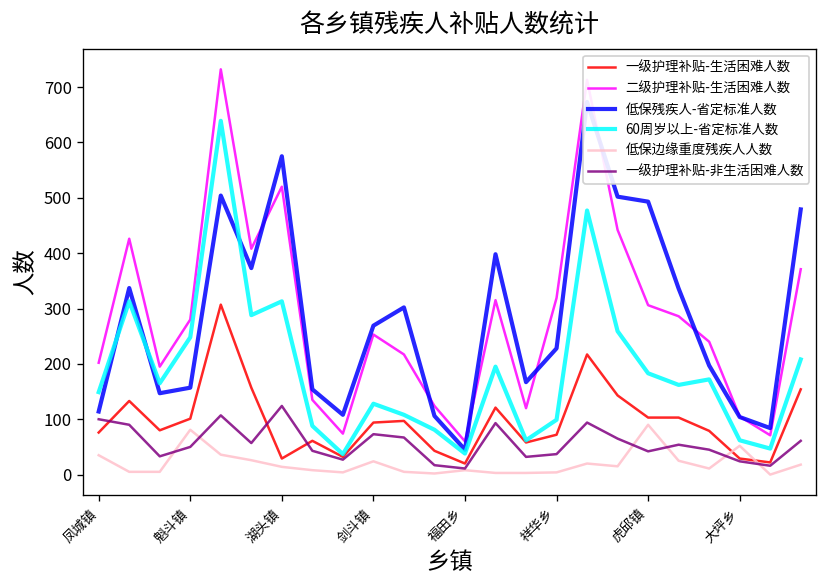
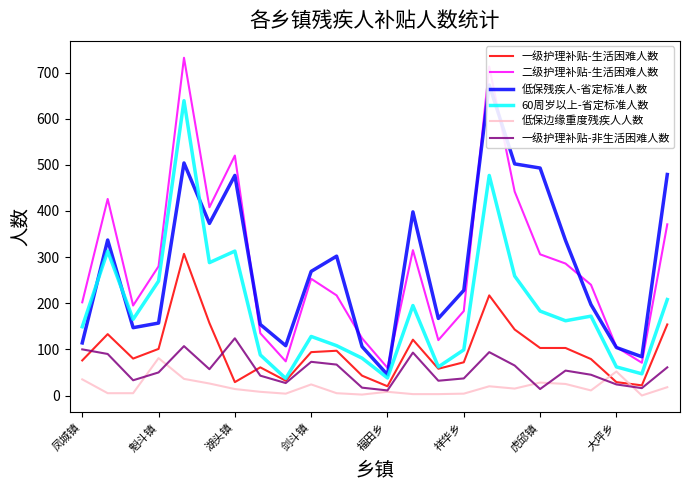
低保残疾人-省定标准人数, 湖头镇: 580 -> 480
二级护理补贴-生活困难人数, 祥华乡: 320 -> 180
低保边缘重度残疾人人数, 虎邱镇: 90 -> 30
一级护理补贴-非生活困难人数, 虎邱镇: 40 -> 10
